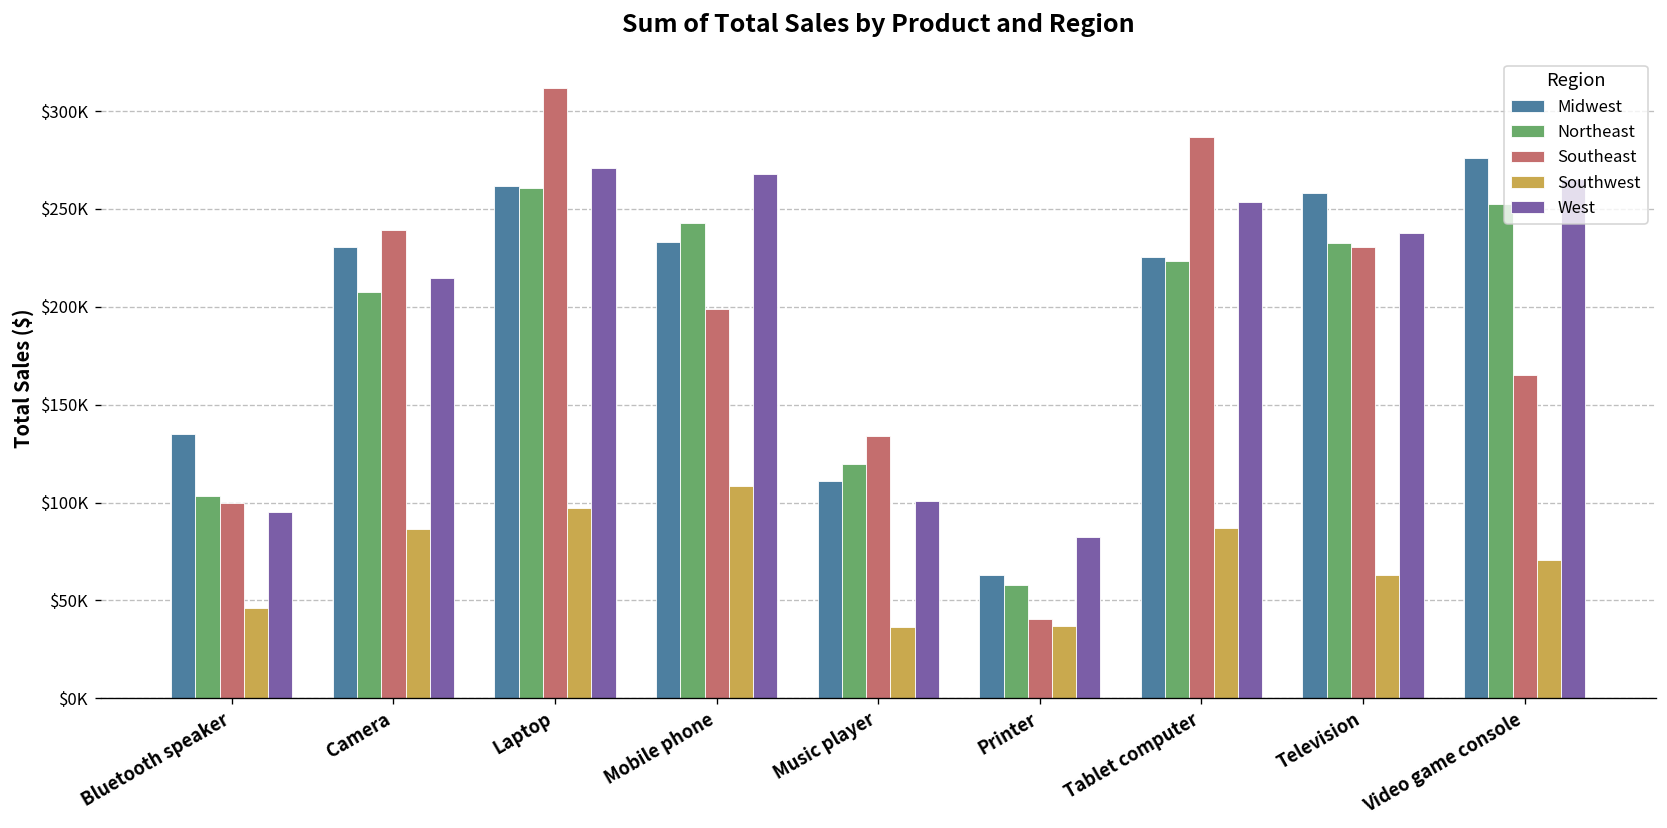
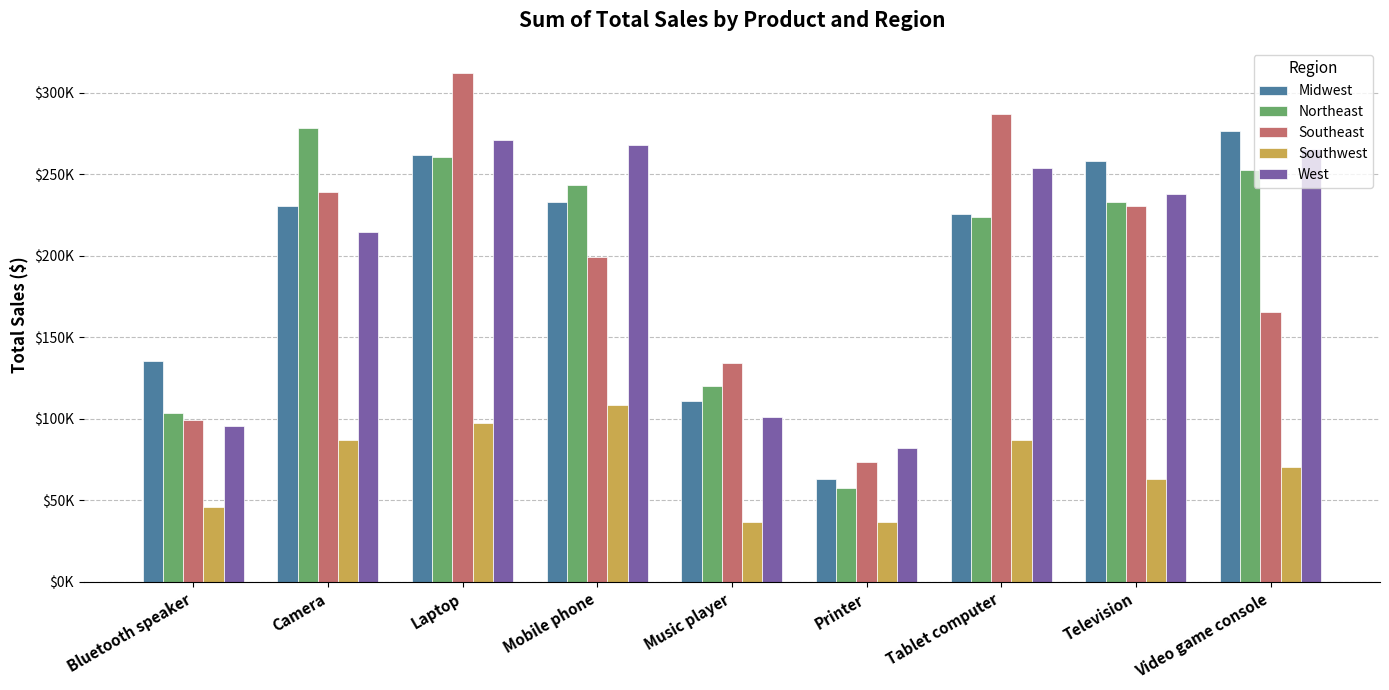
Northeast, Camera: $207000 -> $278000
Southeast, Printer: $40000 -> $74000
